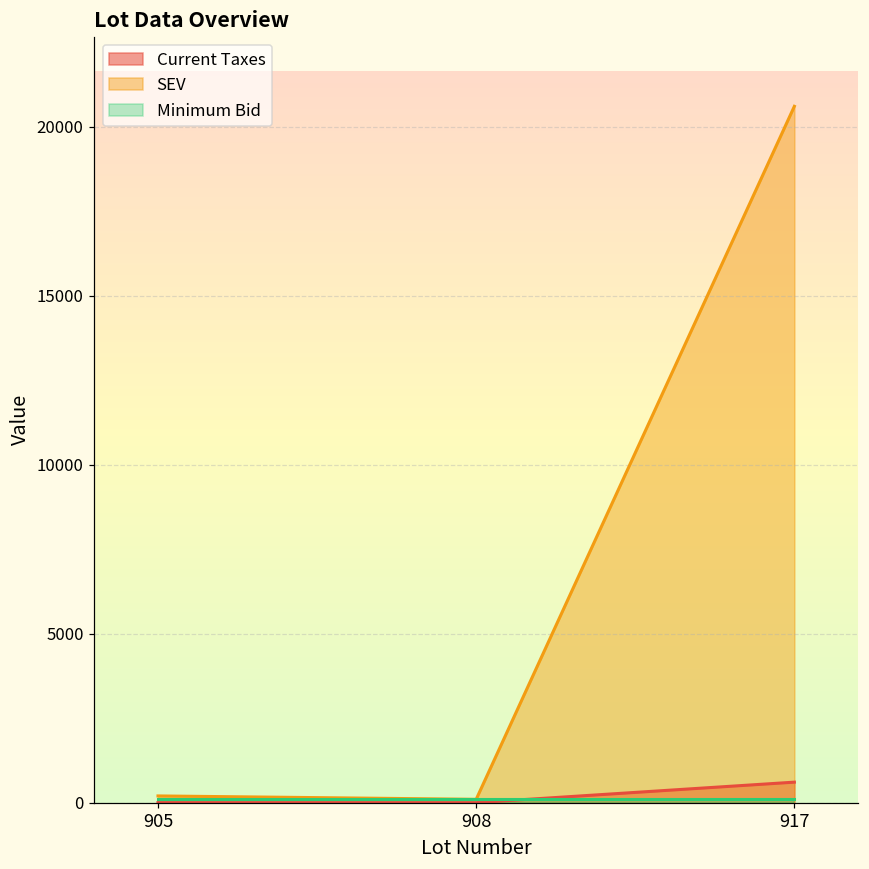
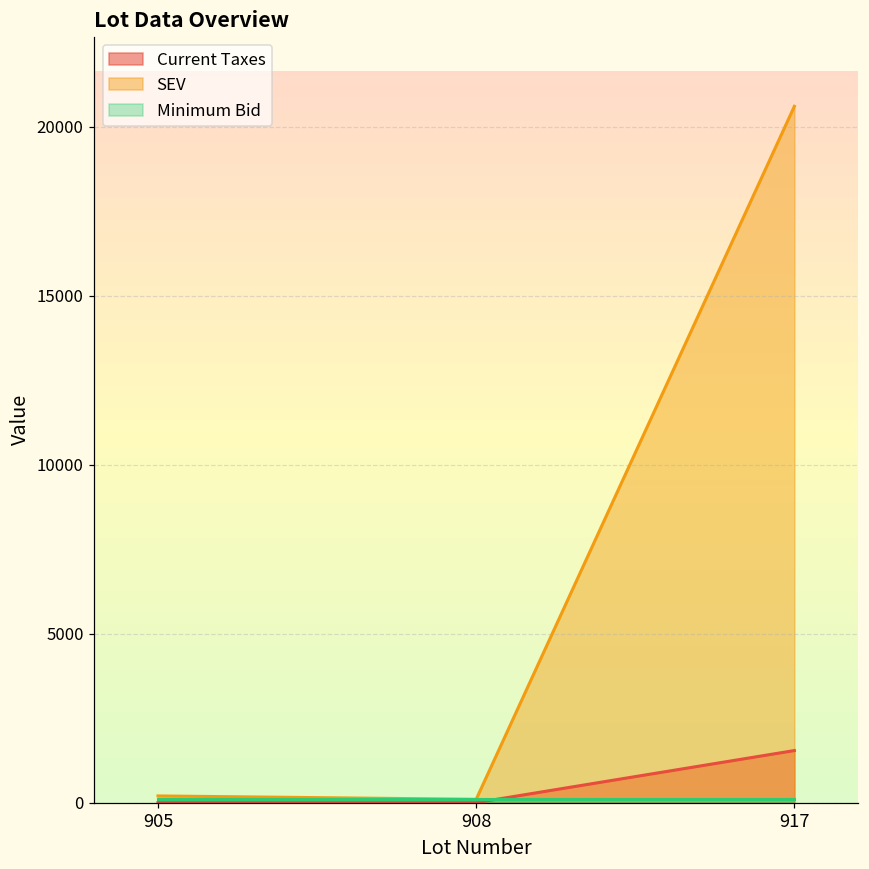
Current Taxes, 917: 600 -> 1500
